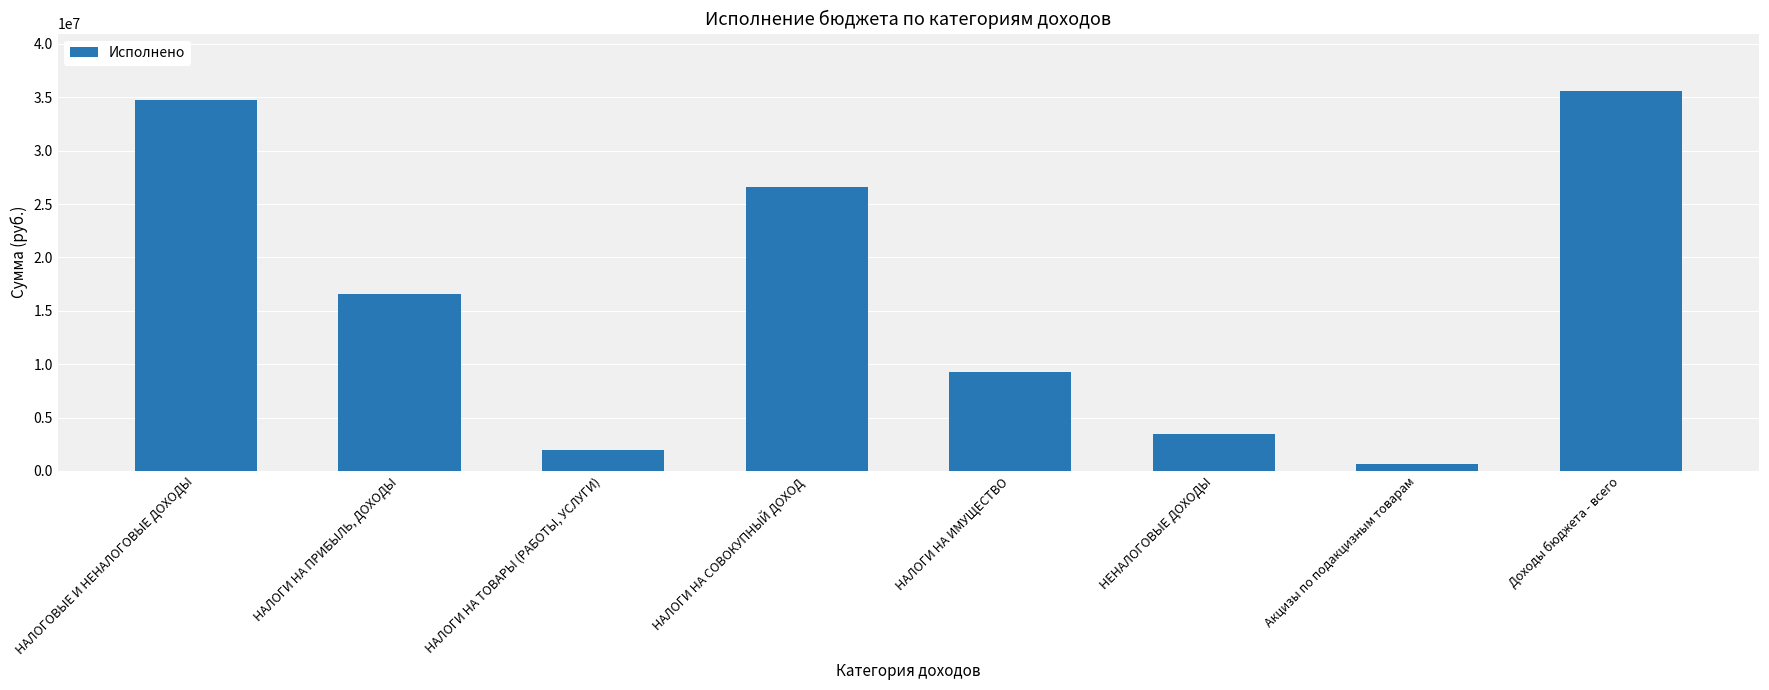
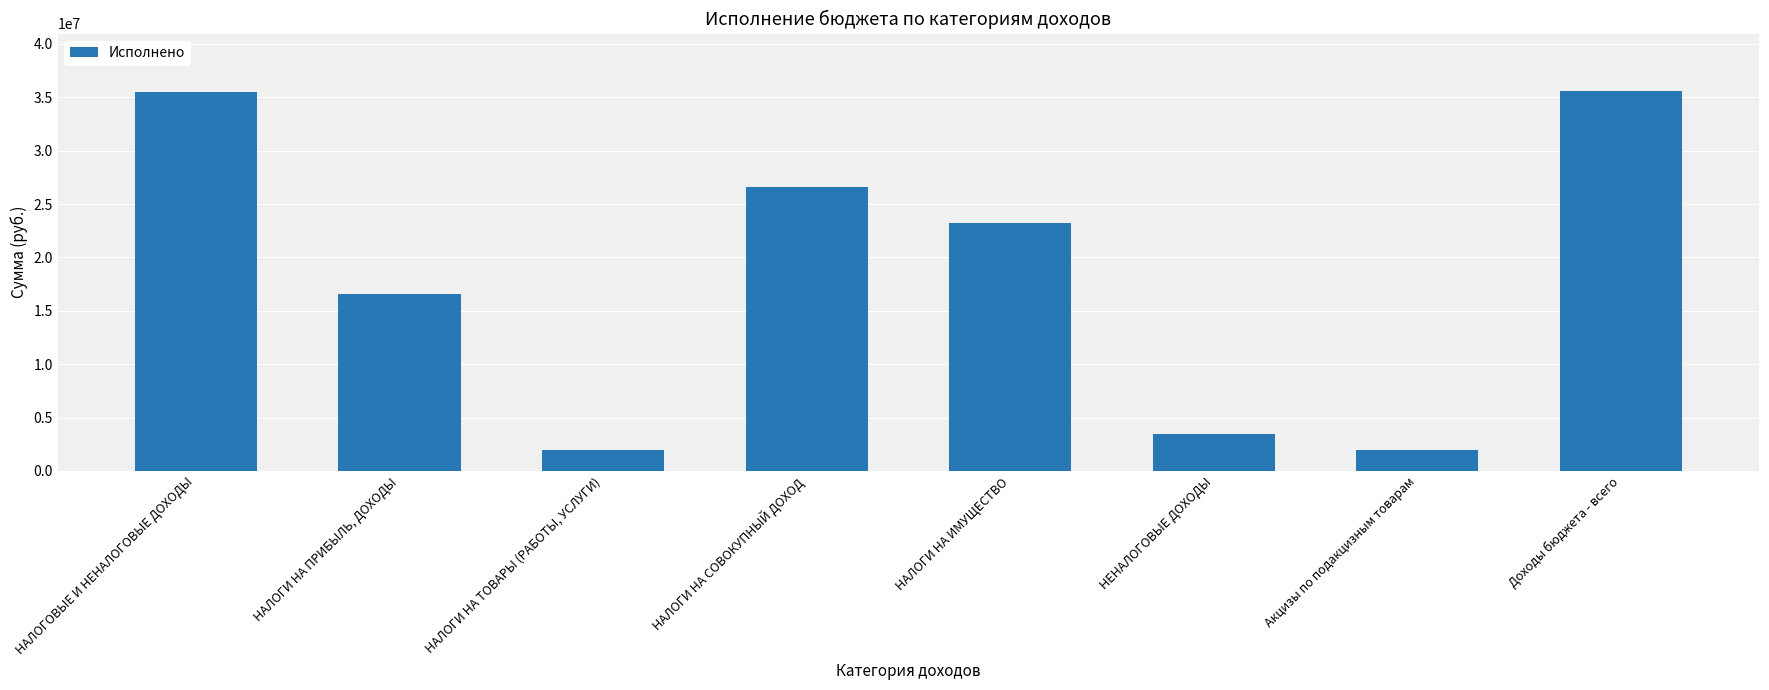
НАЛОГОВЫЕ И НЕНАЛОГОВЫЕ ДОХОДЫ: 34700000 -> 35500000
НАЛОГИ НА ИМУЩЕСТВО: 9200000 -> 23200000
Акцизы по подакцизным товарам: 600000 -> 2000000
